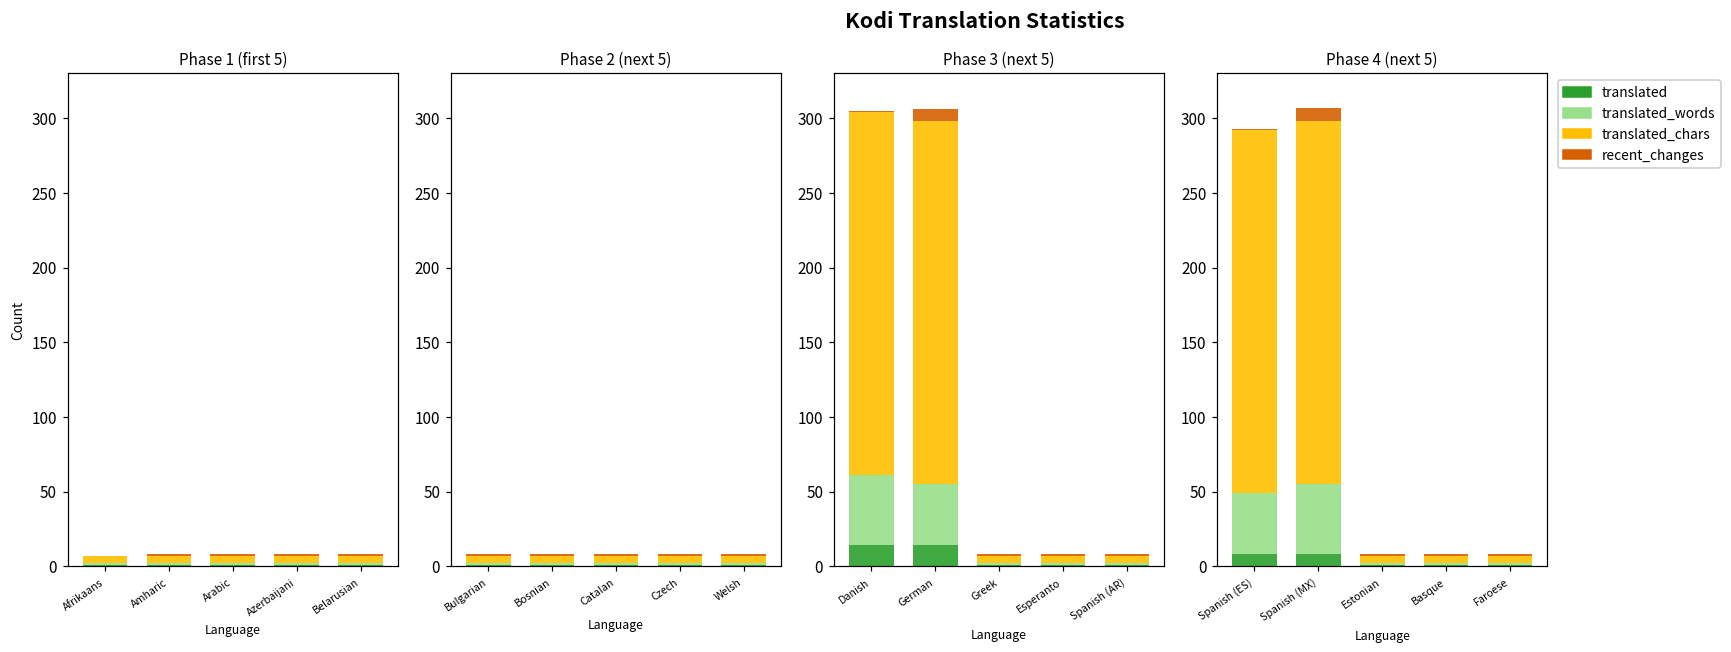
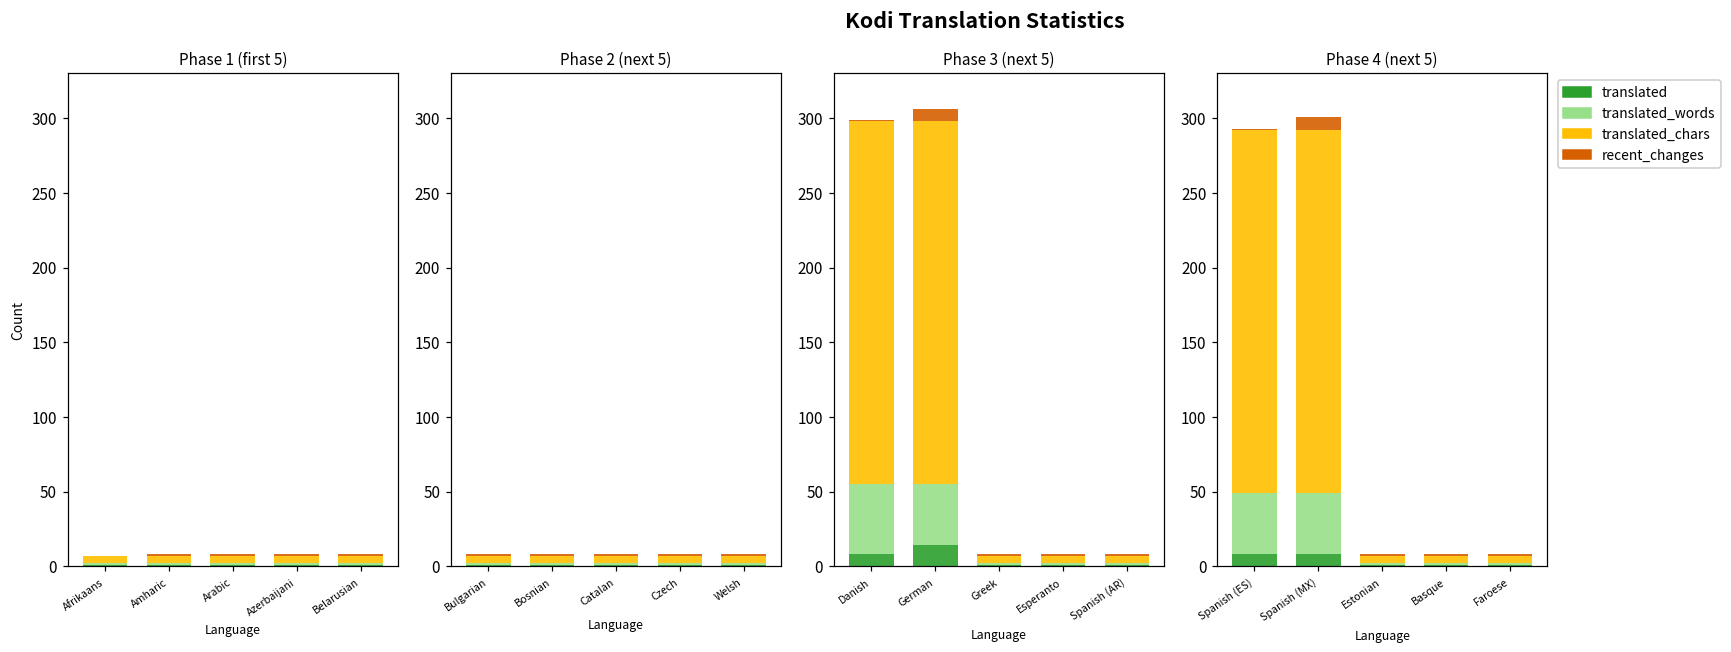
Phase 3 (next 5), translated, Danish: 14 -> 8
Phase 4 (next 5), translated_words, Spanish (MX): 47 -> 41
